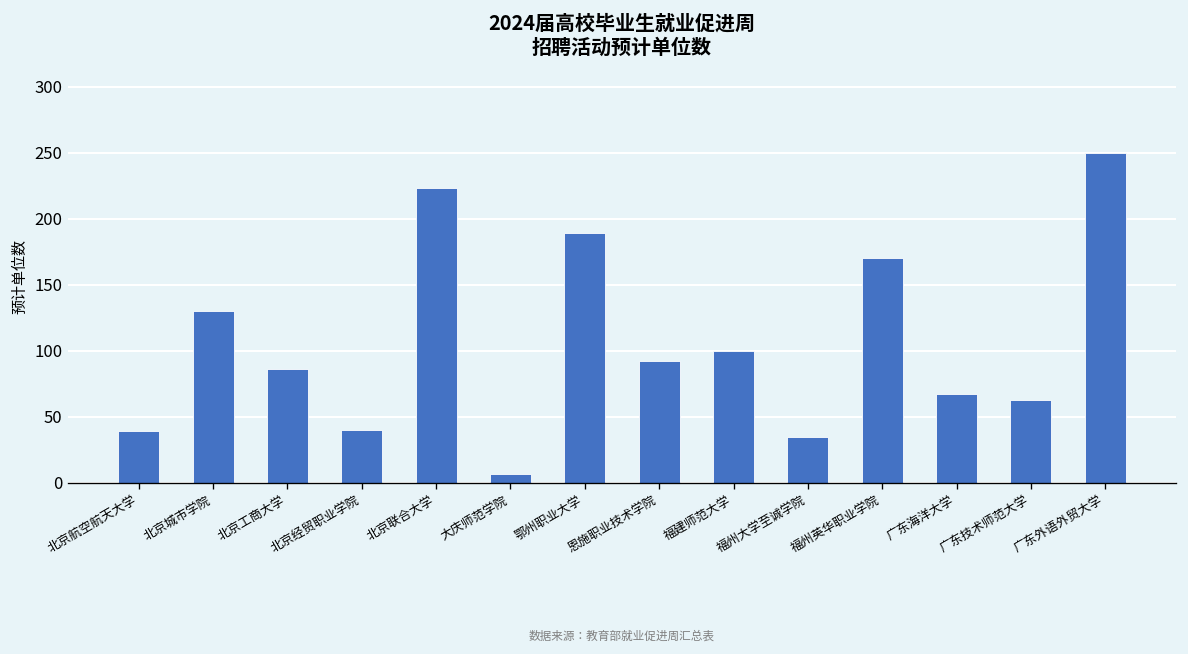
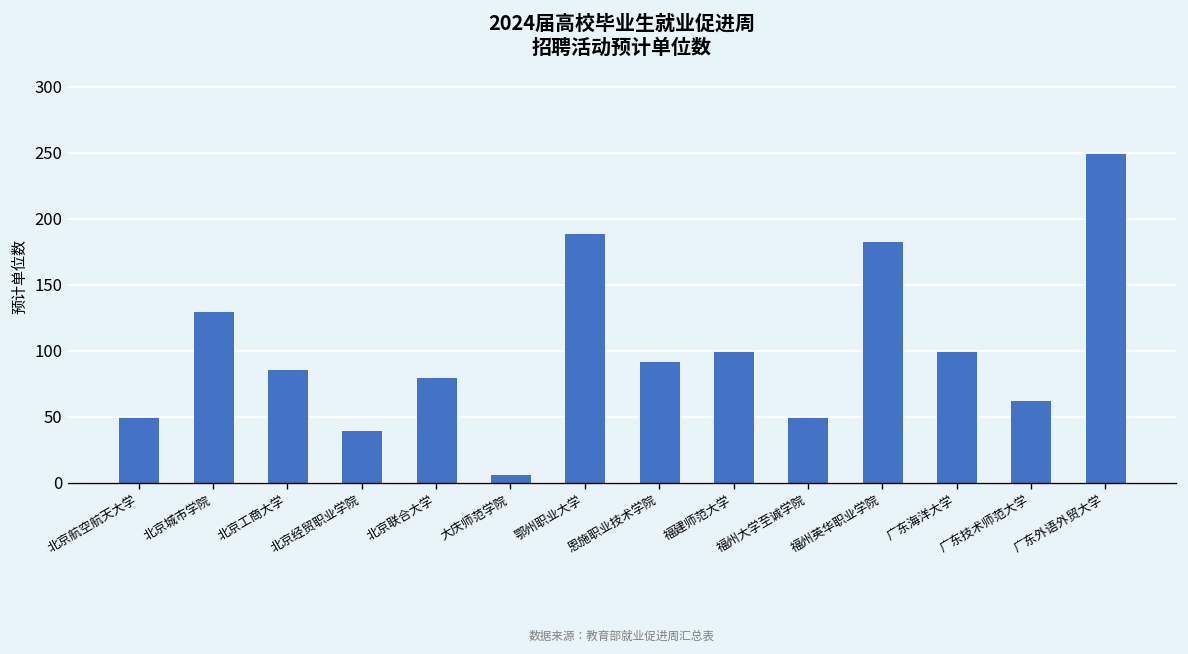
北京航空航天大学: 39 -> 50
北京联合大学: 223 -> 80
福州大学至诚学院: 35 -> 50
福州英华职业学院: 170 -> 183
广东海洋大学: 67 -> 100
